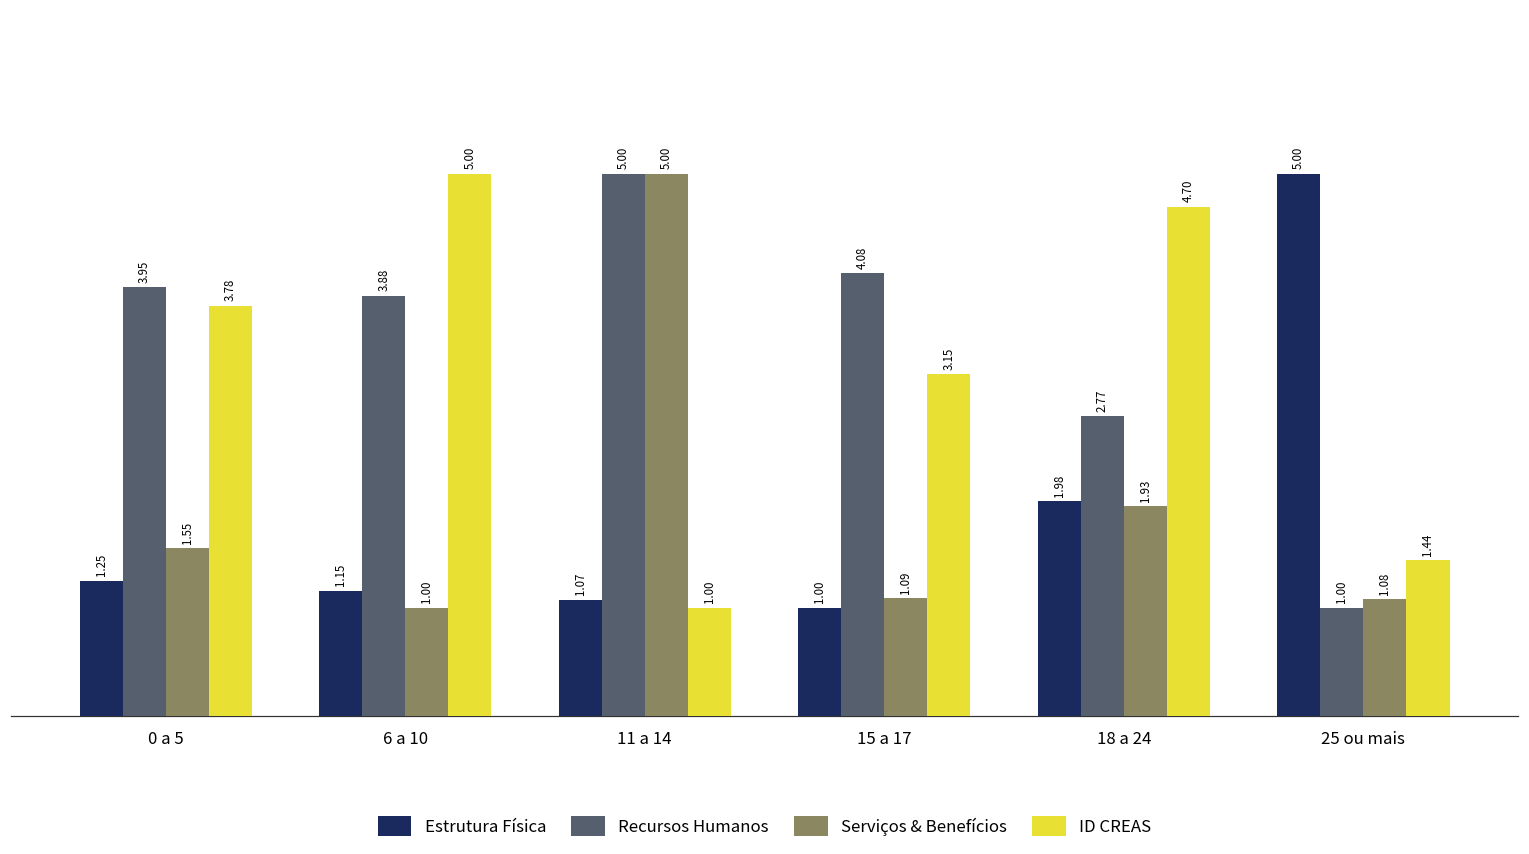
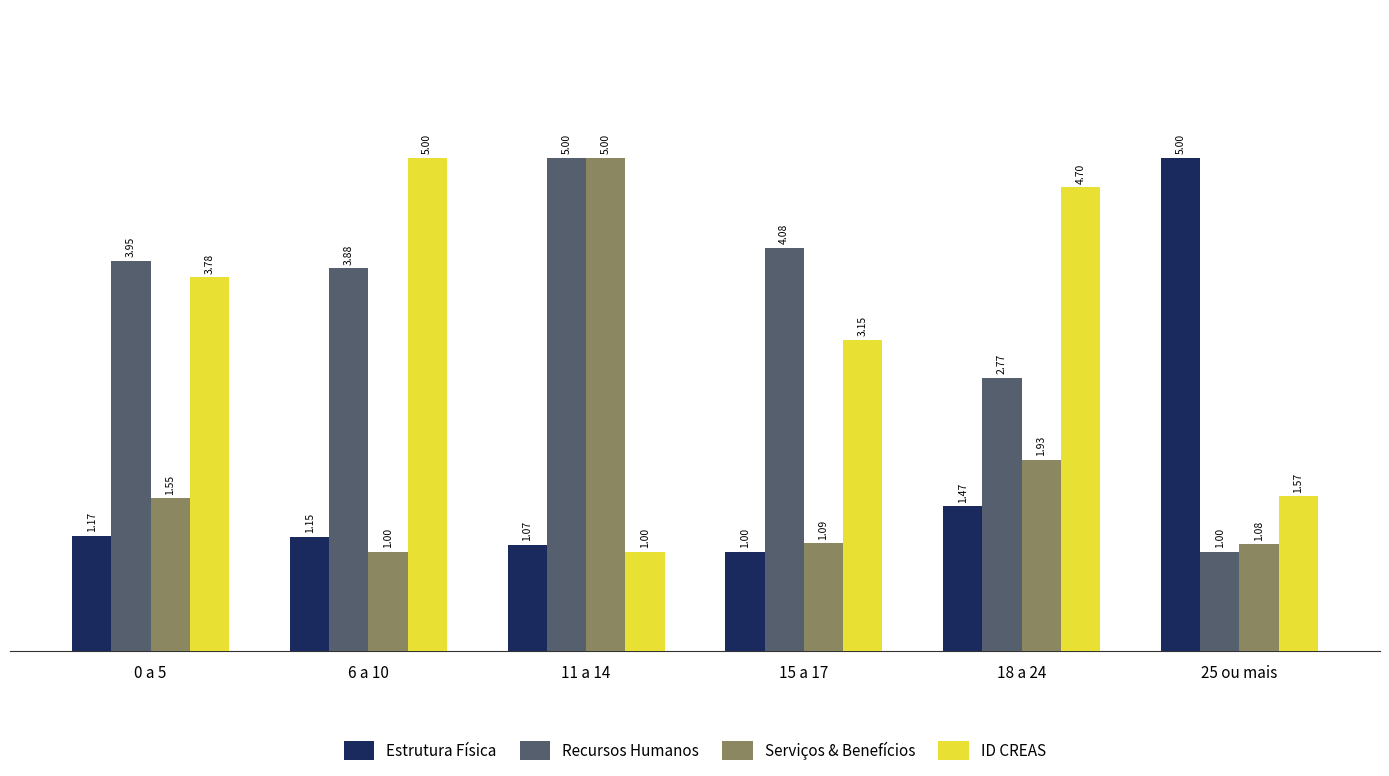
Estrutura Física, 0 a 5: 1.25 -> 1.17
Estrutura Física, 18 a 24: 1.98 -> 1.47
ID CREAS, 25 ou mais: 1.44 -> 1.57
